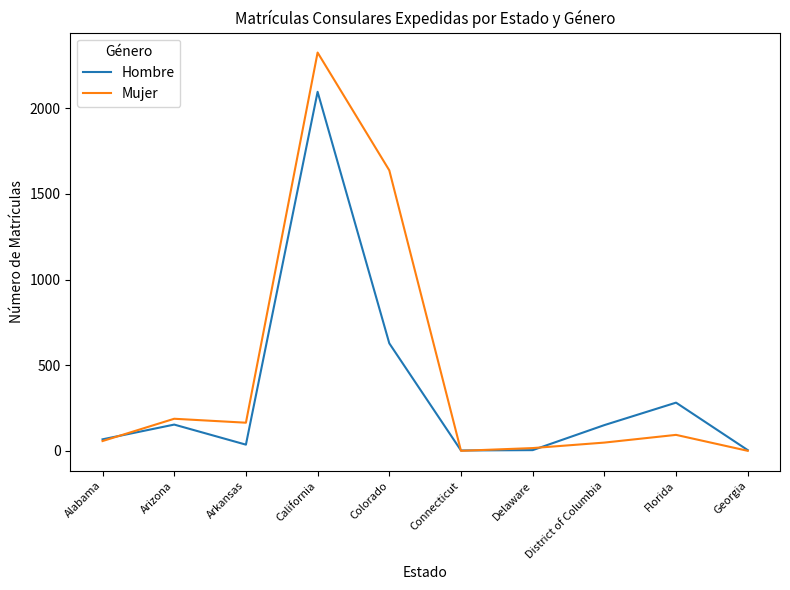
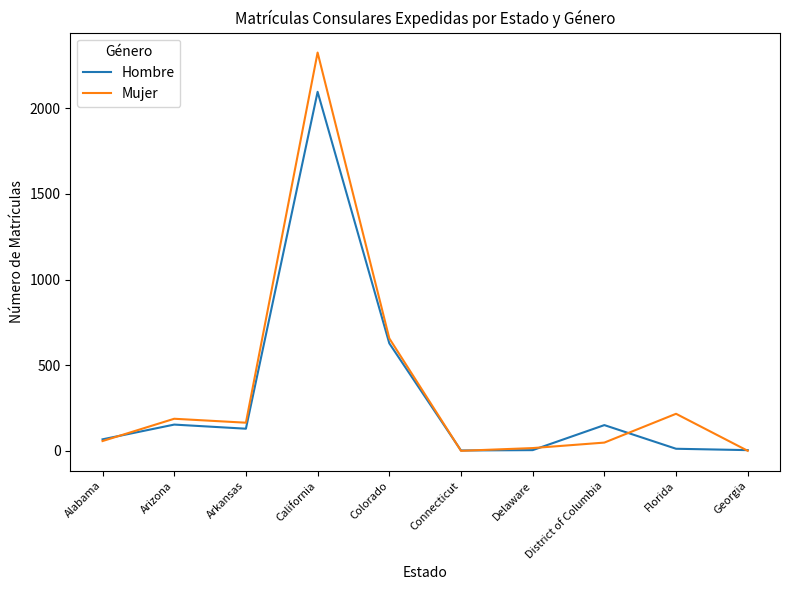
Hombre, Arkansas: 40 -> 130
Mujer, Colorado: 1640 -> 660
Hombre, Florida: 280 -> 10
Mujer, Florida: 90 -> 220
